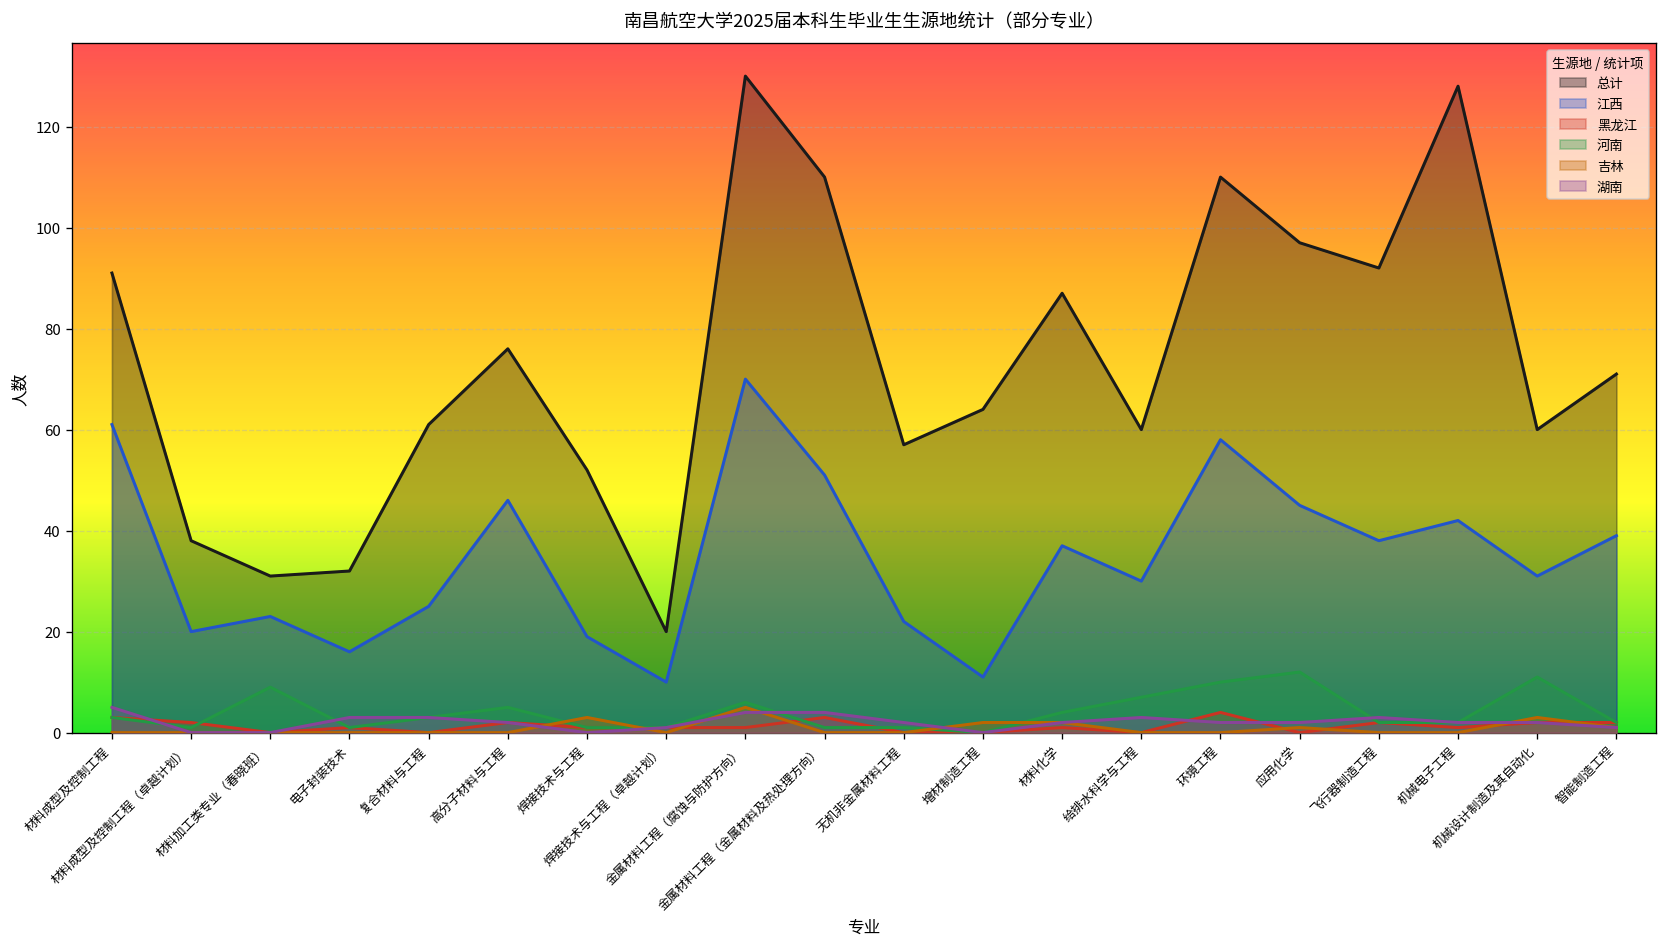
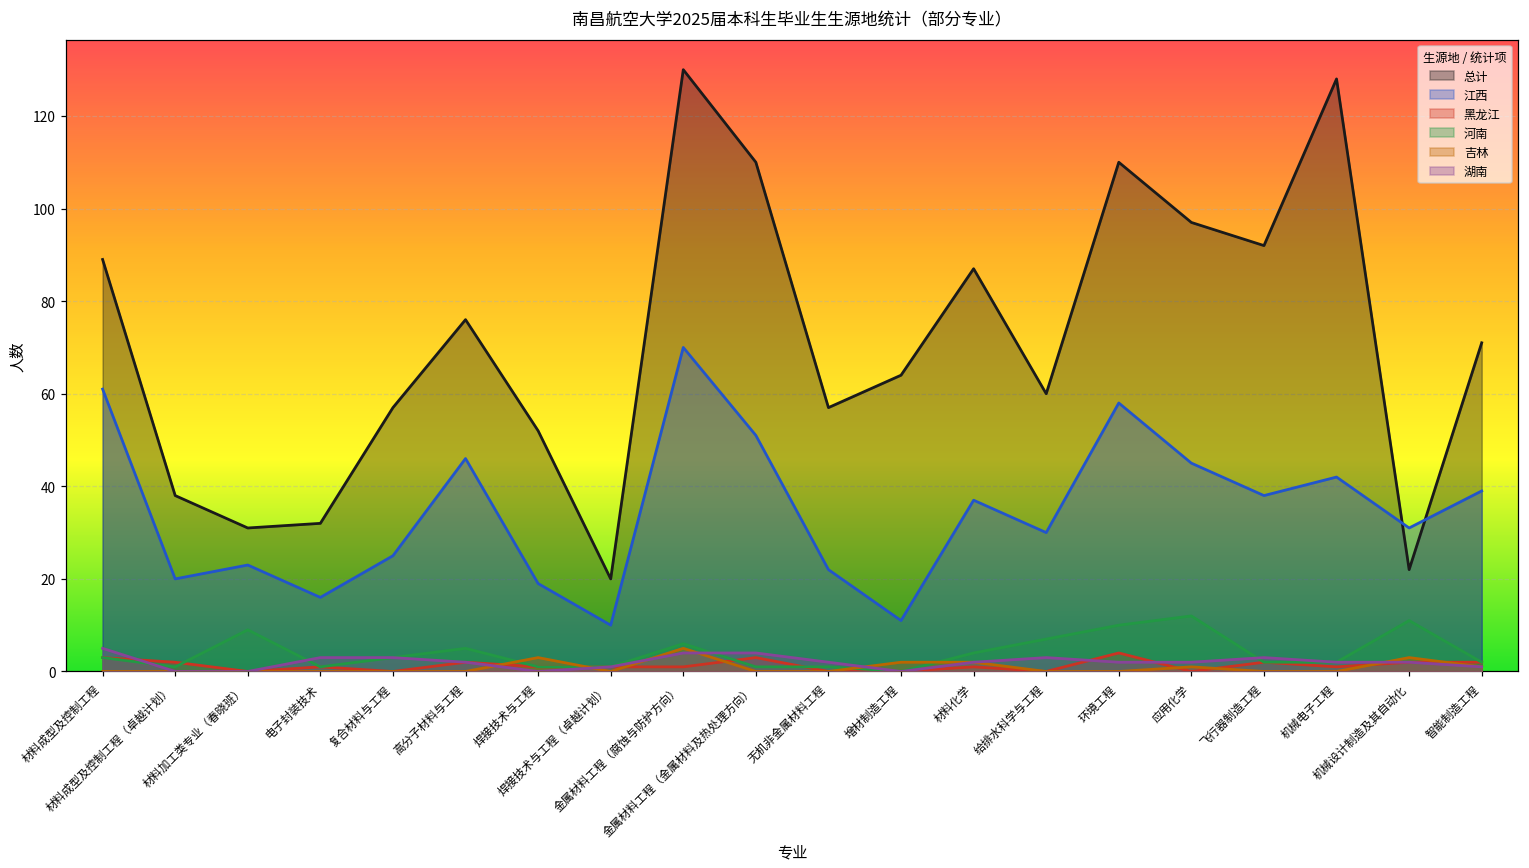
总计, 材料成型及控制工程: 91 -> 89
总计, 复合材料与工程: 61 -> 57
总计, 机械设计制造及其自动化: 60 -> 22
